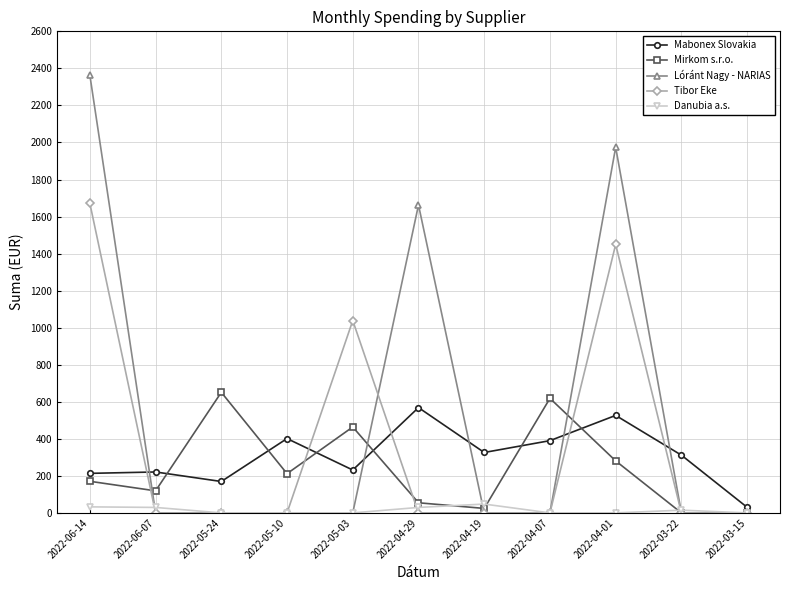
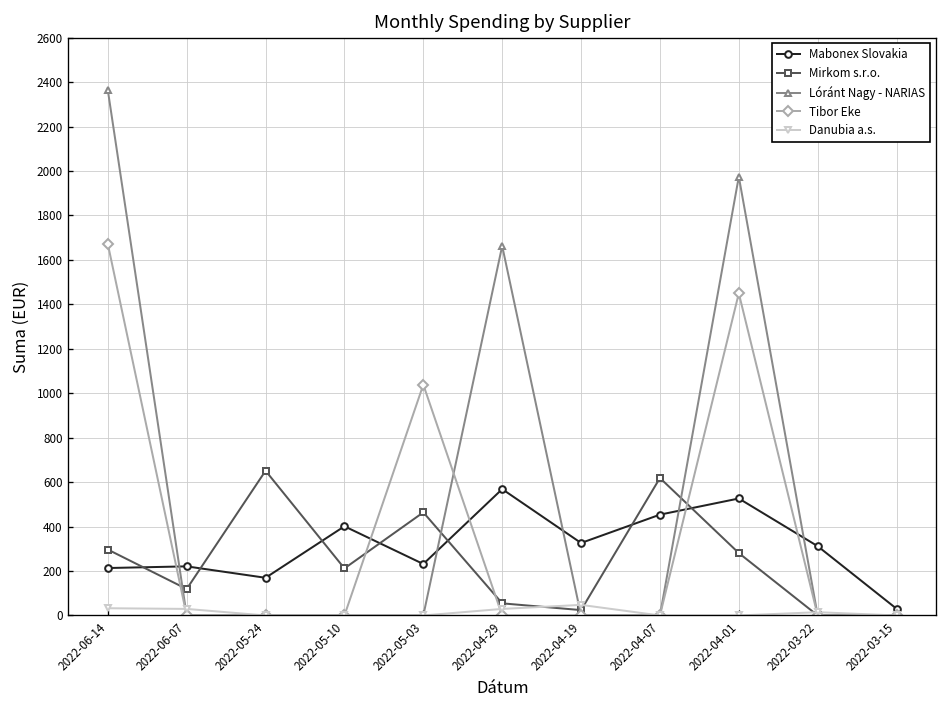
Mirkom s.r.o., 2022-06-14: 170 -> 300
Mabonex Slovakia, 2022-04-07: 390 -> 450
